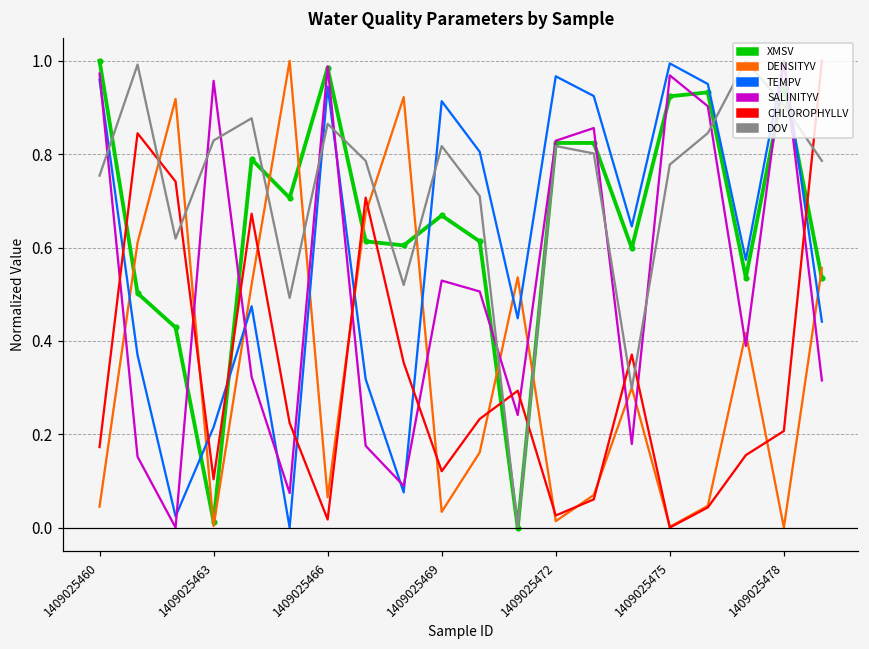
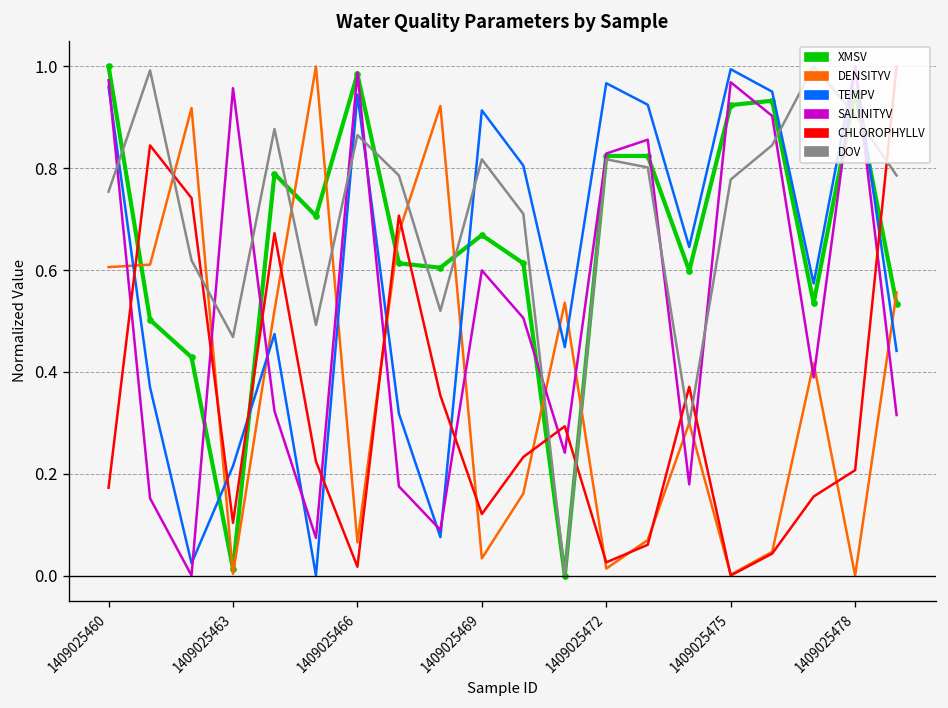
DENSITYV, 1409025460: 0.04 -> 0.61
DOV, 1409025463: 0.83 -> 0.47
SALINITYV, 1409025469: 0.53 -> 0.60
